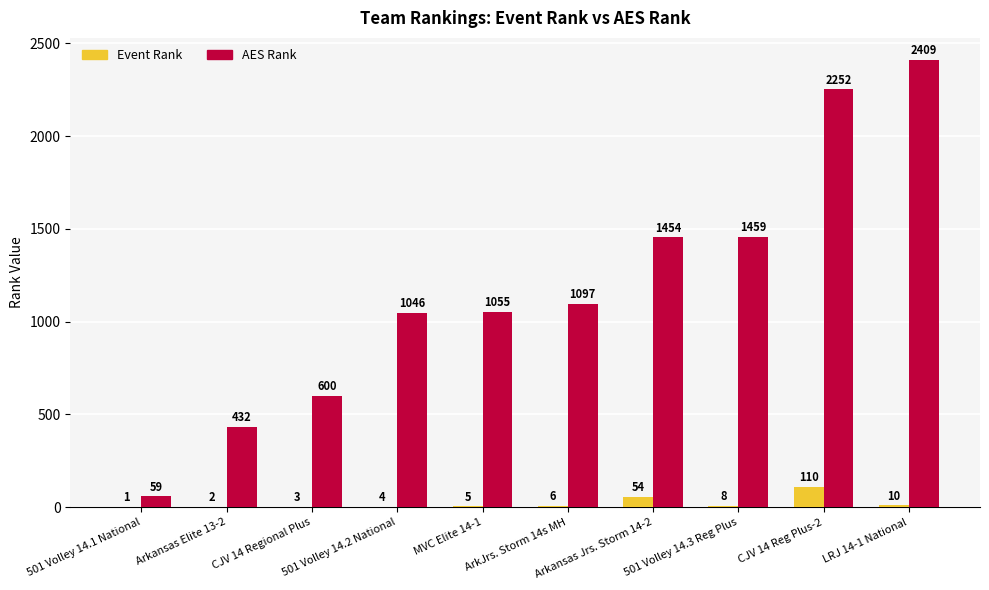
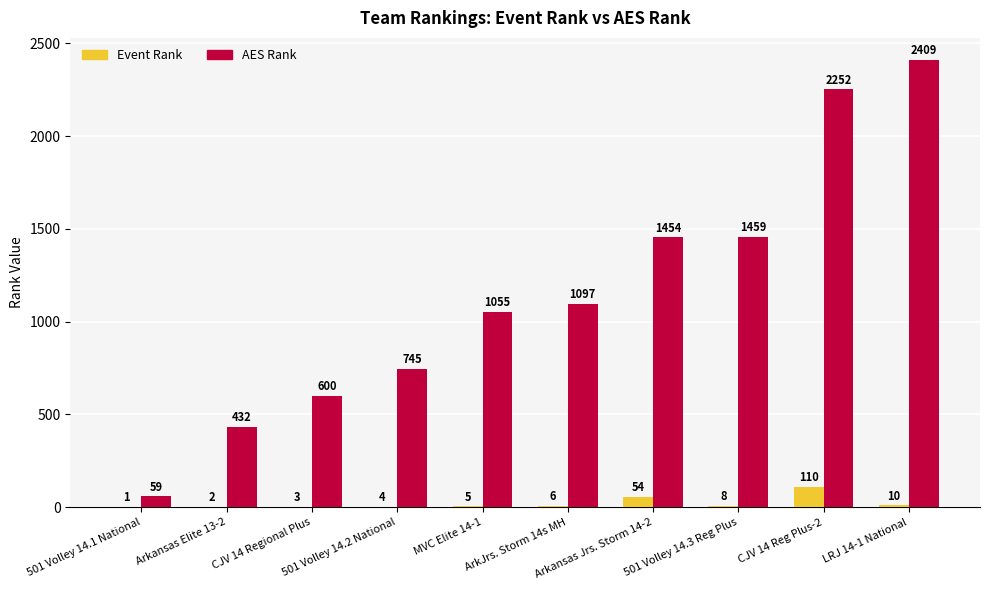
AES Rank, 501 Volley 14.2 National: 1046 -> 745
